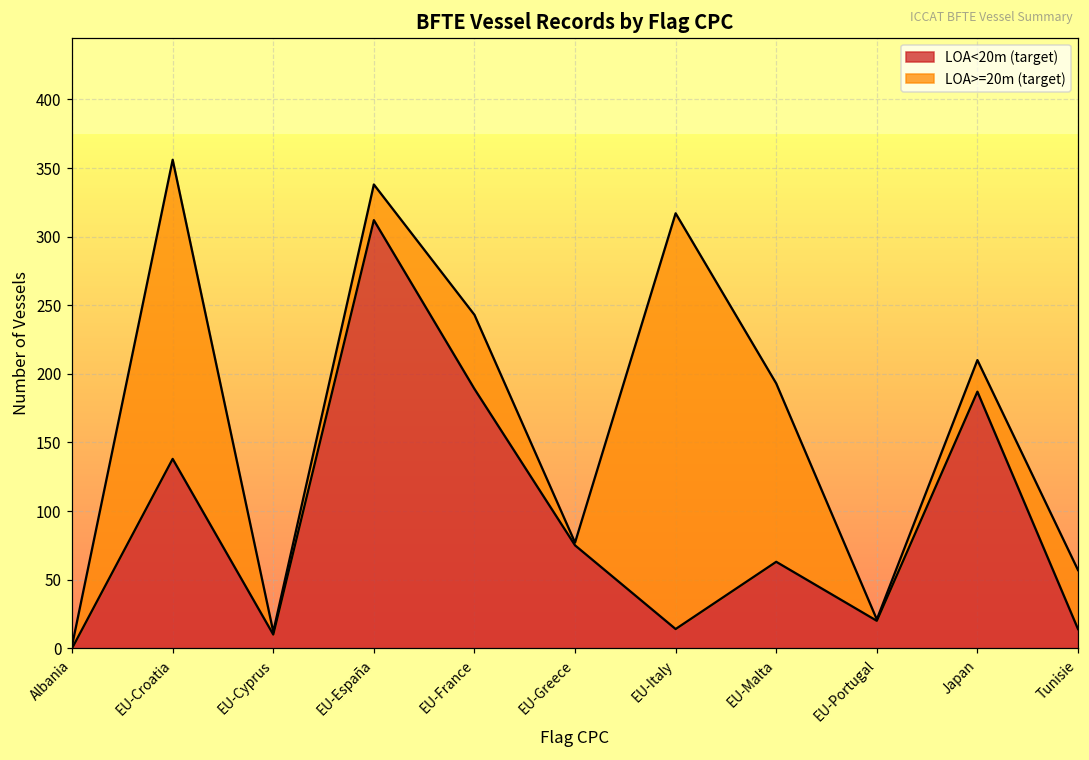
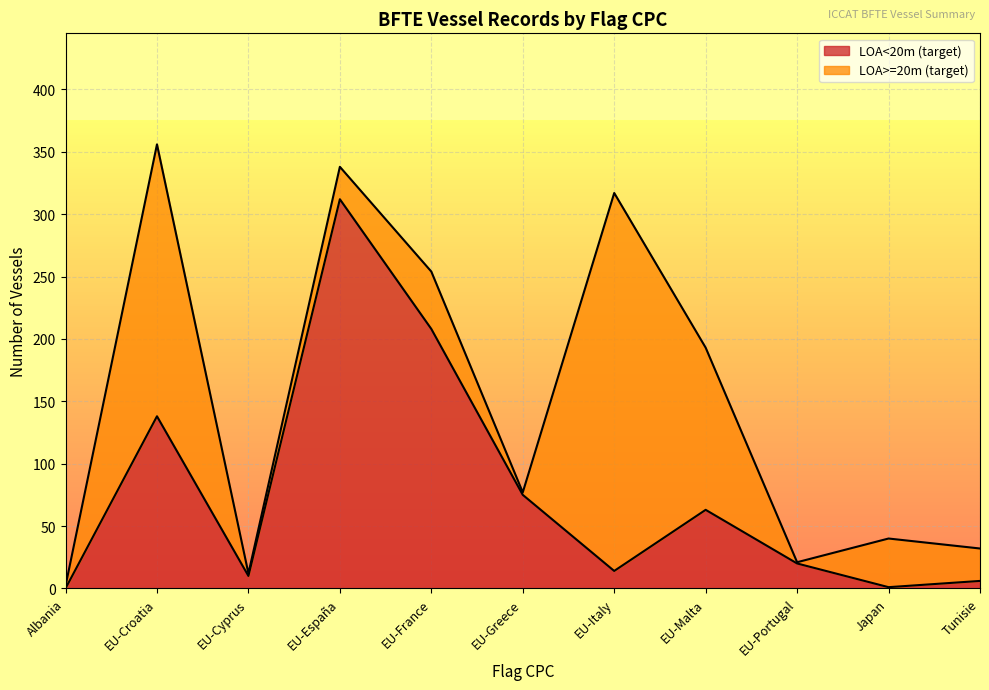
LOA<20m (target), EU-France: 189 -> 208
LOA>=20m (target), EU-France: 54 -> 46
LOA<20m (target), Japan: 187 -> 1
LOA>=20m (target), Japan: 23 -> 39
LOA<20m (target), Tunisie: 14 -> 6
LOA>=20m (target), Tunisie: 43 -> 26
